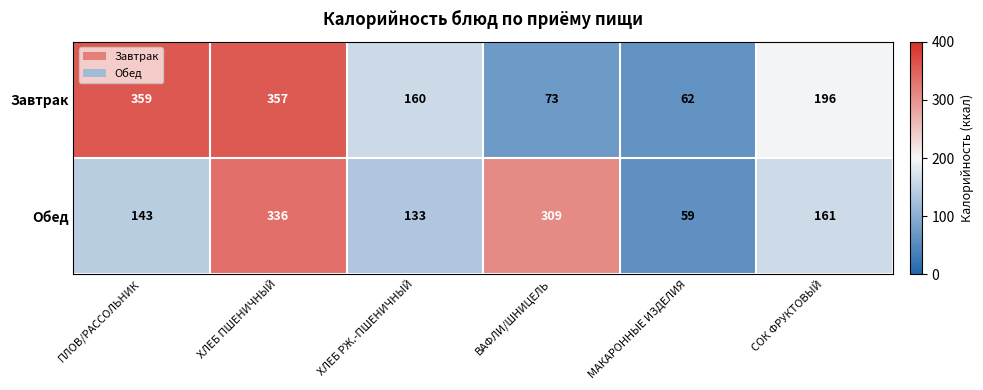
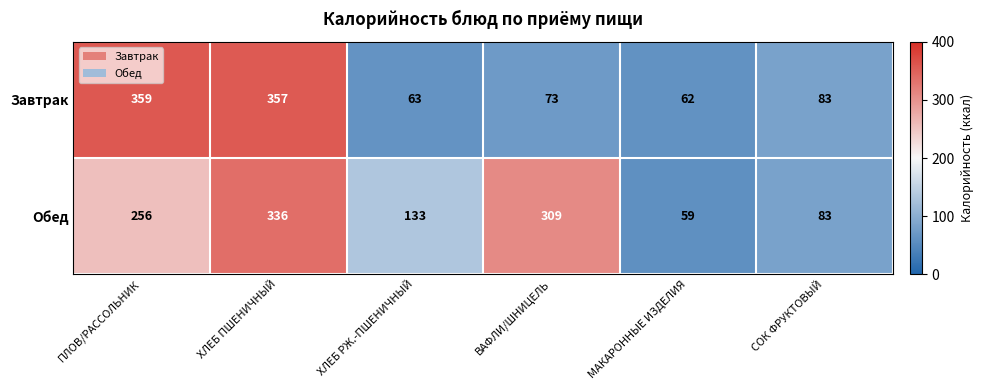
Завтрак, ХЛЕБ РЖ.-ПШЕНИЧНЫЙ: 160 -> 63
Завтрак, СОК ФРУКТОВЫЙ: 196 -> 83
Обед, ПЛОВ/РАССОЛЬНИК: 143 -> 256
Обед, СОК ФРУКТОВЫЙ: 161 -> 83
